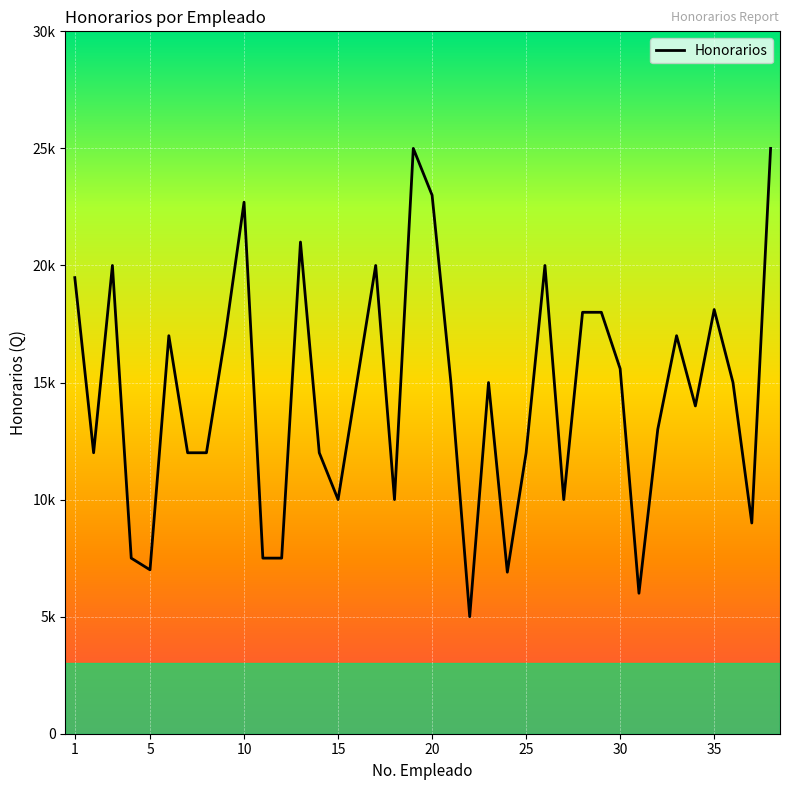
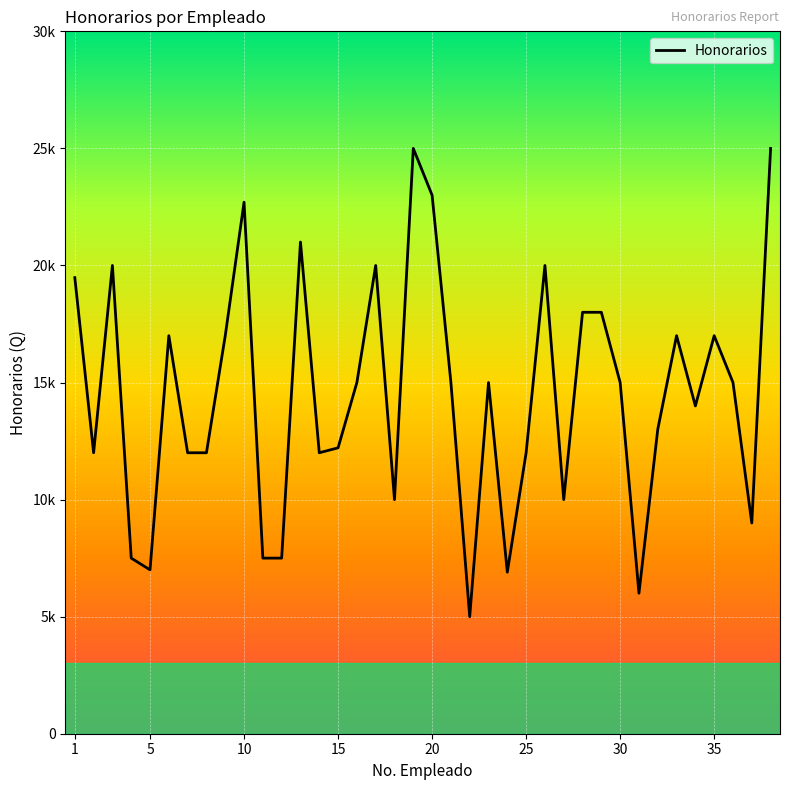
15: 10000 -> 12200
30: 15600 -> 15000
35: 18100 -> 17000
